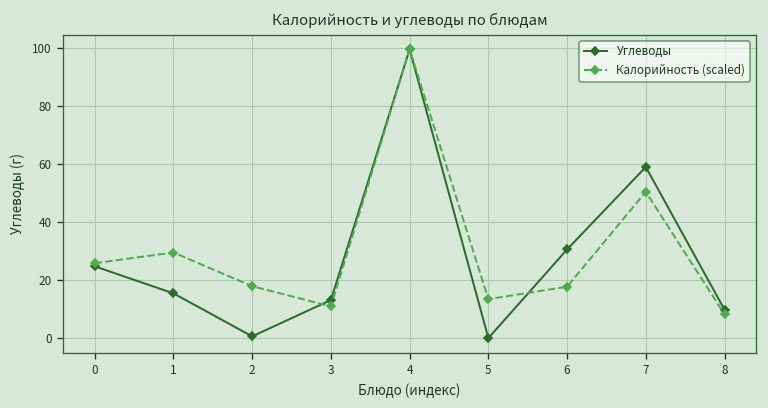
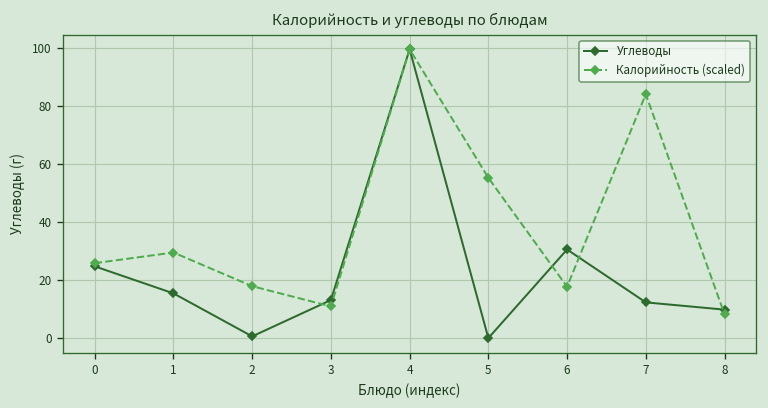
Калорийность (scaled), 5: 14 -> 55
Углеводы, 7: 59 -> 12
Калорийность (scaled), 7: 50 -> 84
